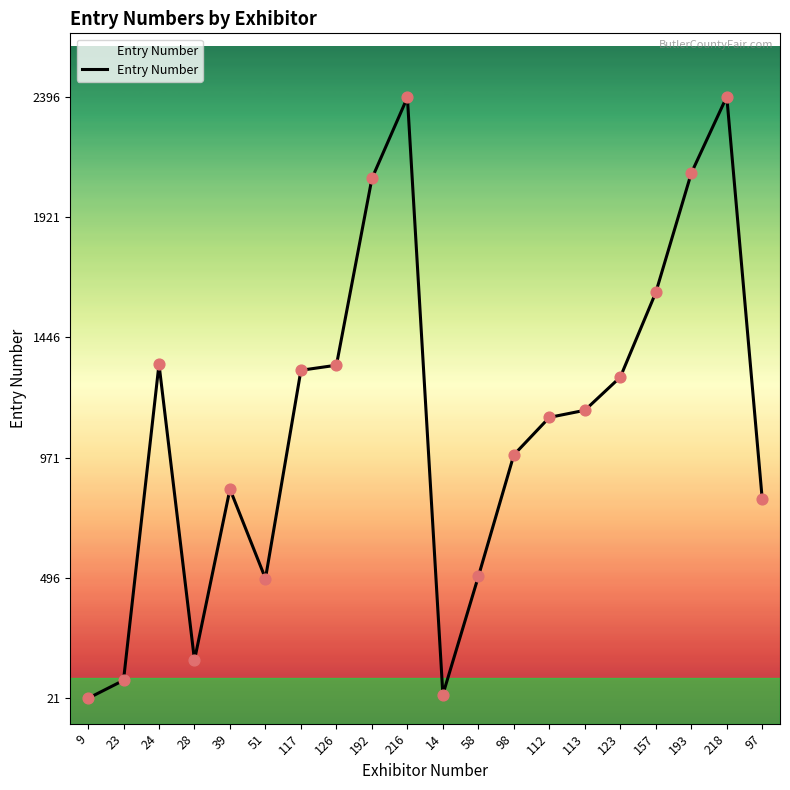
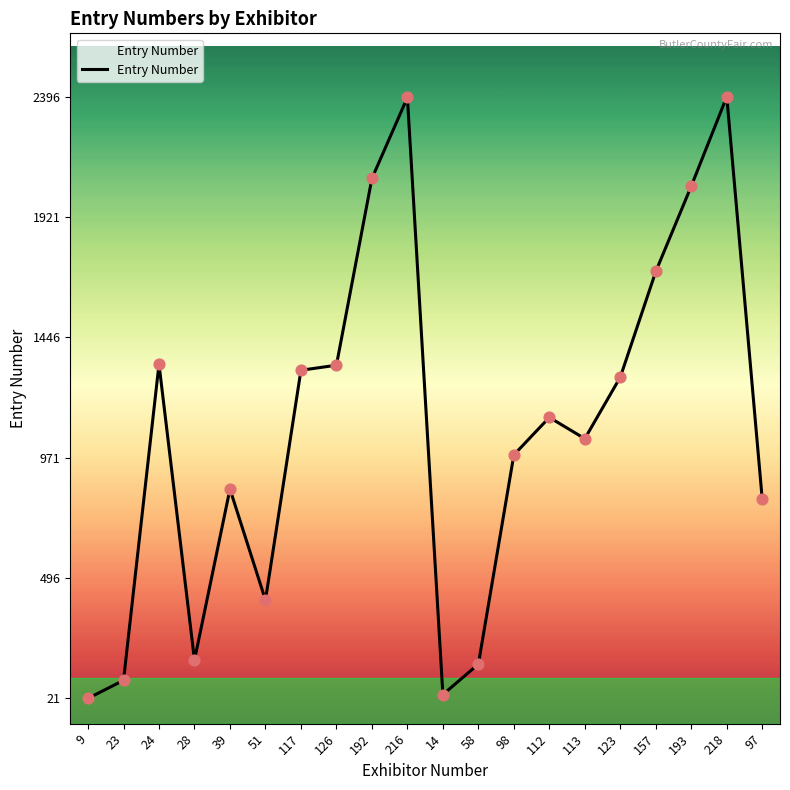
51: 490 -> 410
58: 500 -> 160
113: 1160 -> 1050
157: 1620 -> 1710
193: 2090 -> 2040
